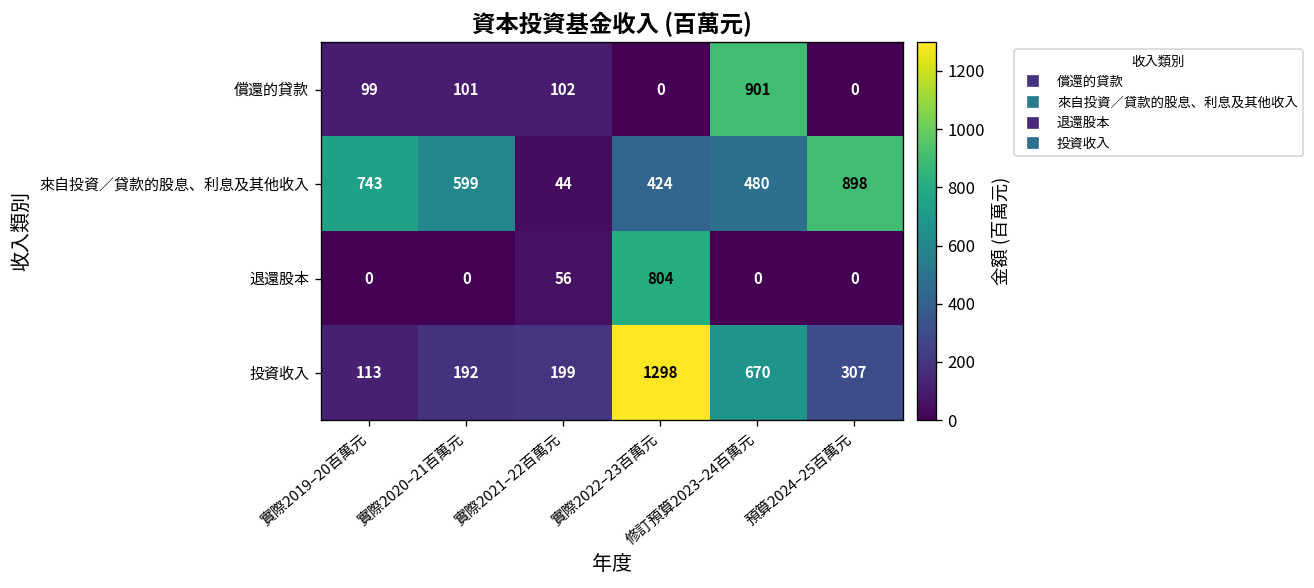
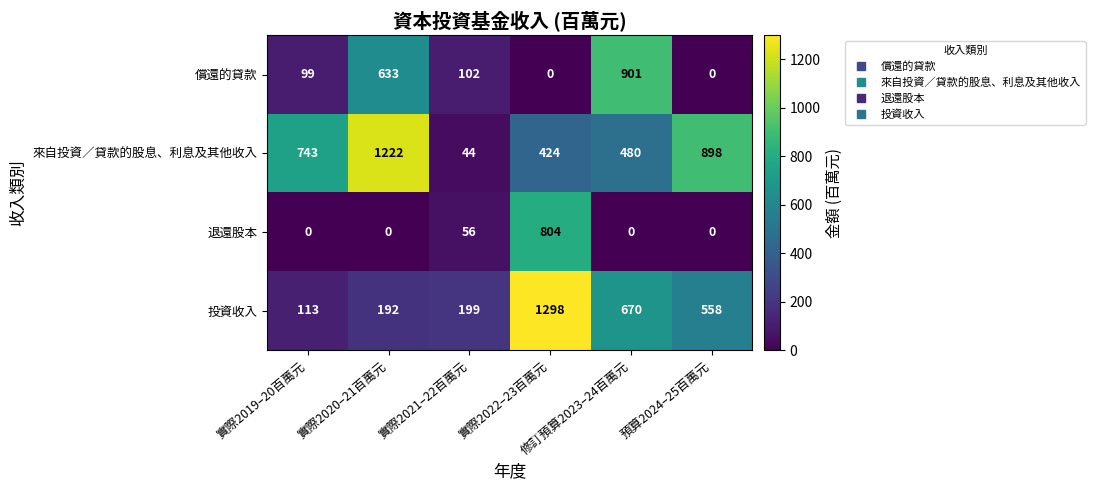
償還的貸款, 實際2020–21百萬元: 101 -> 633
來自投資／貸款的股息、利息及其他收入, 實際2020–21百萬元: 599 -> 1222
投資收入, 預算2024–25百萬元: 307 -> 558
